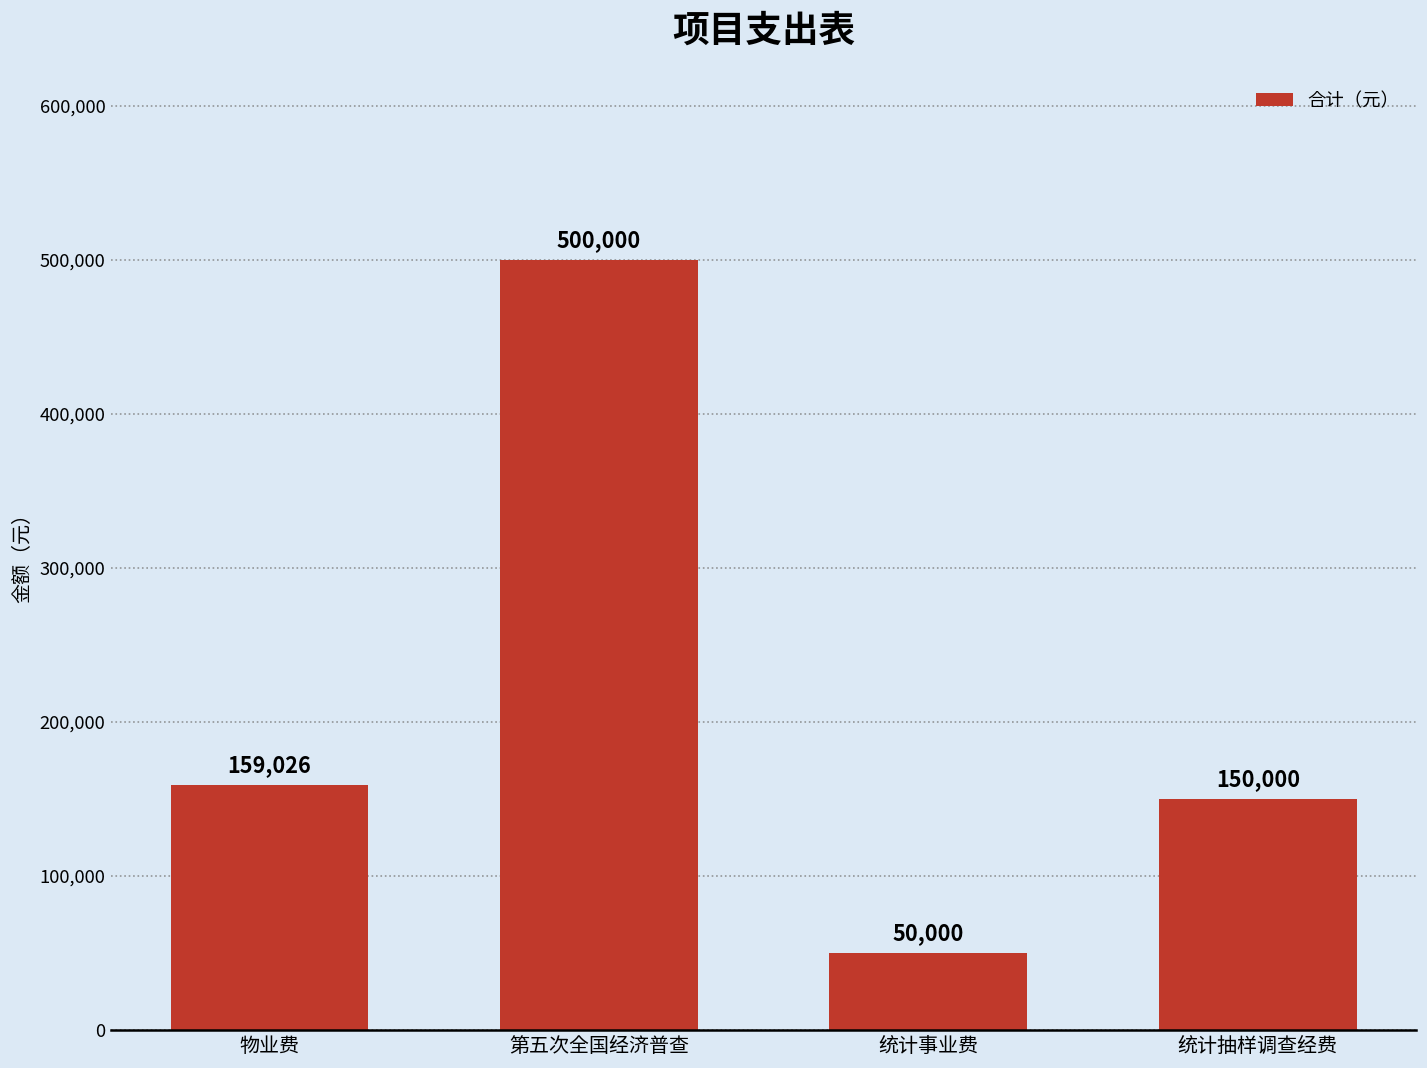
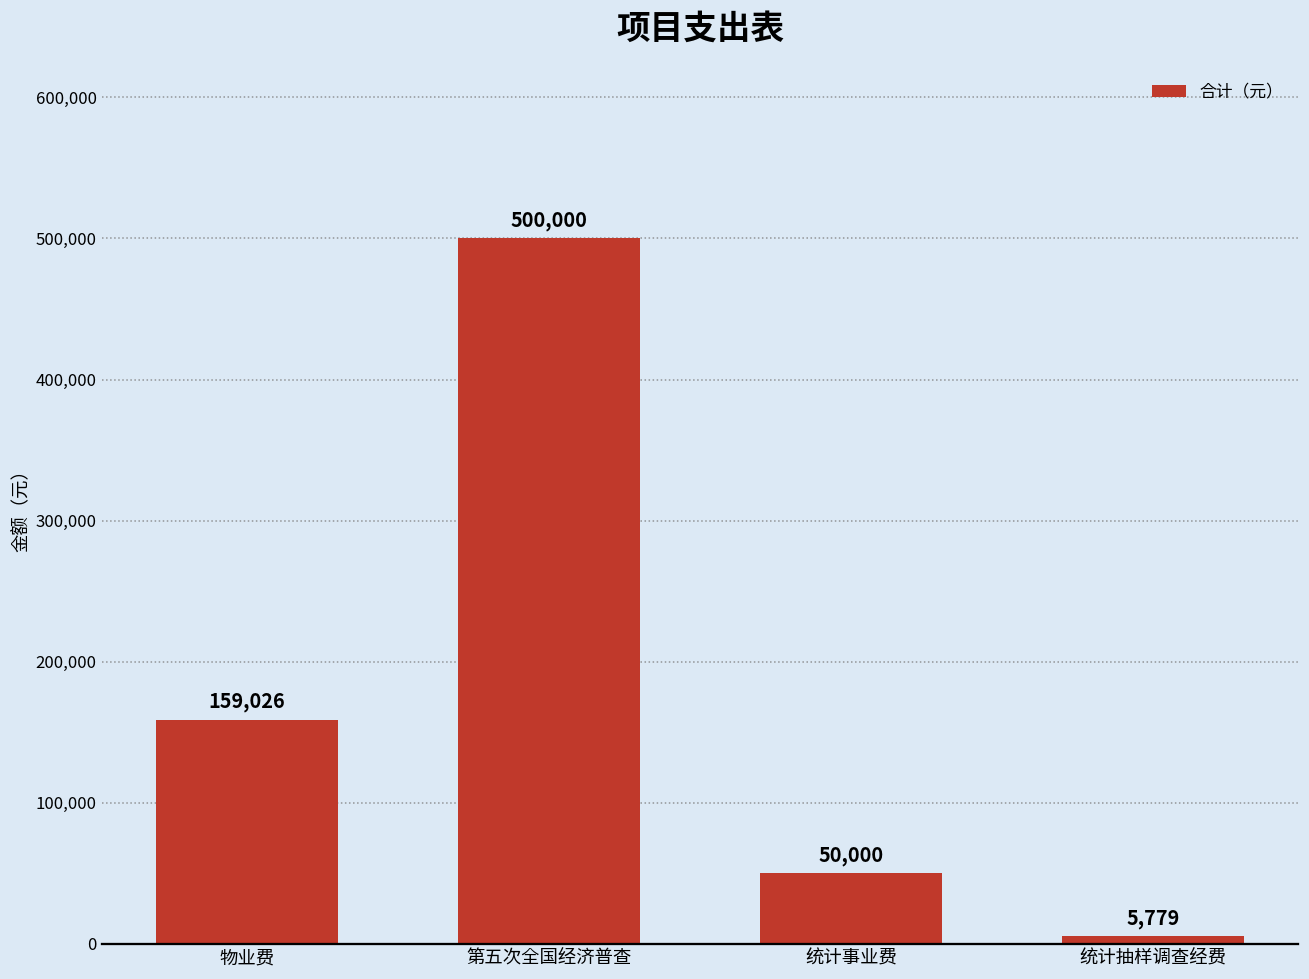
统计抽样调查经费: 150,000 -> 5,779
